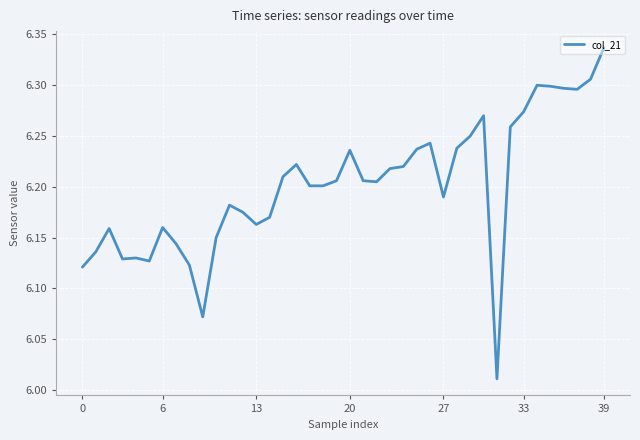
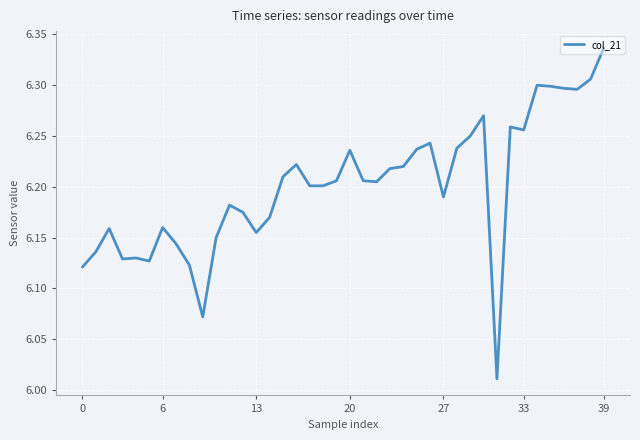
13: 6.163 -> 6.155
33: 6.274 -> 6.256
